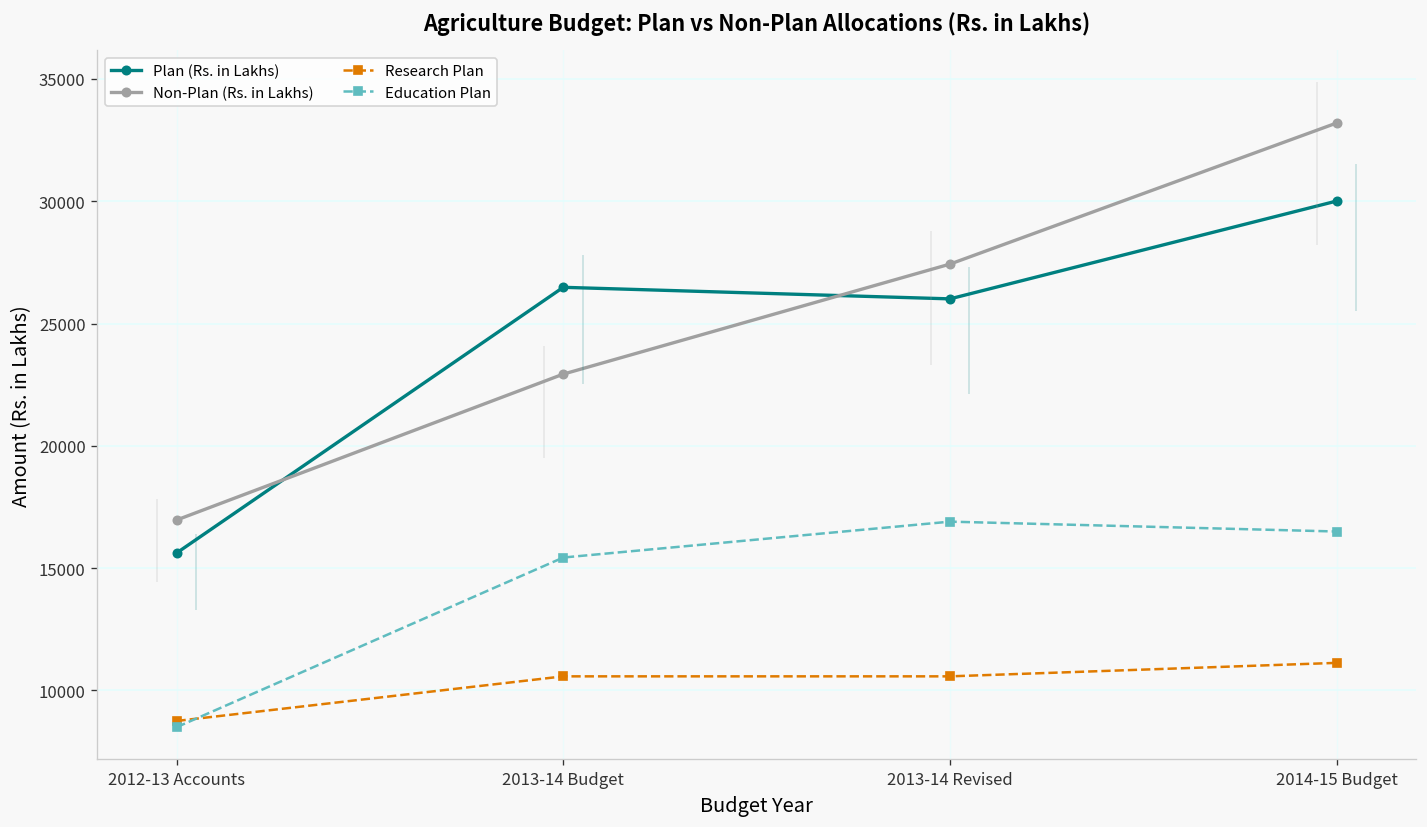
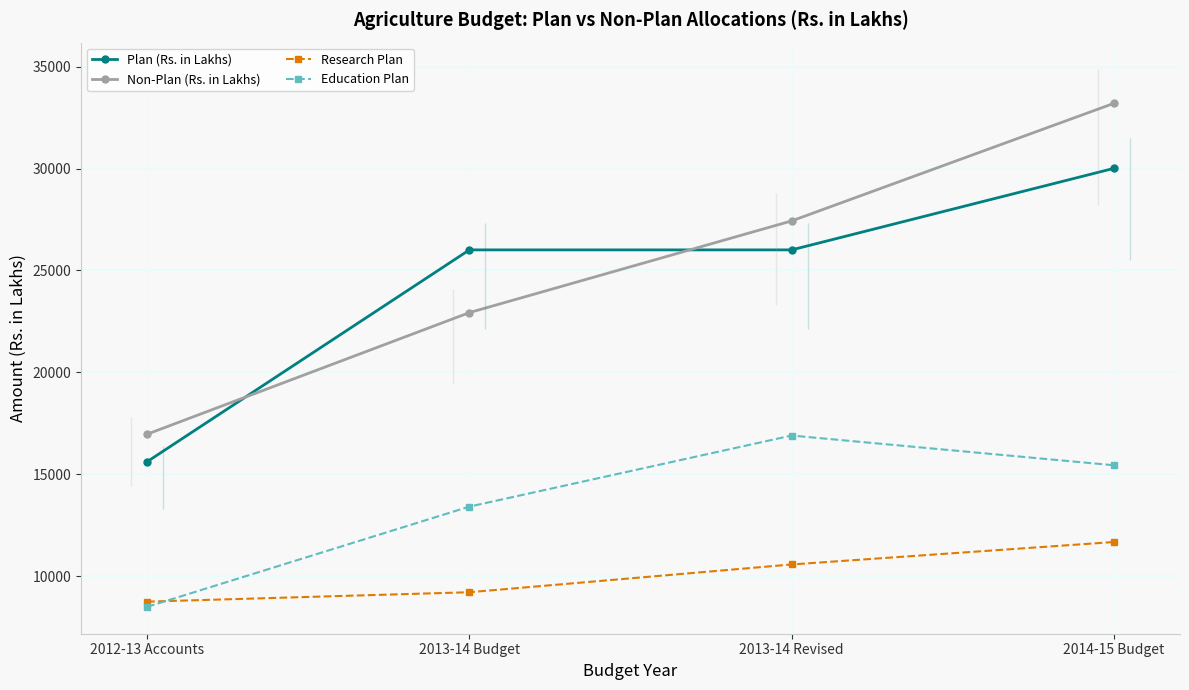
Plan (Rs. in Lakhs), 2013-14 Budget: 26500 -> 26000
Research Plan, 2013-14 Budget: 10600 -> 9200
Education Plan, 2013-14 Budget: 15400 -> 13400
Research Plan, 2014-15 Budget: 11100 -> 11700
Education Plan, 2014-15 Budget: 16500 -> 15400
